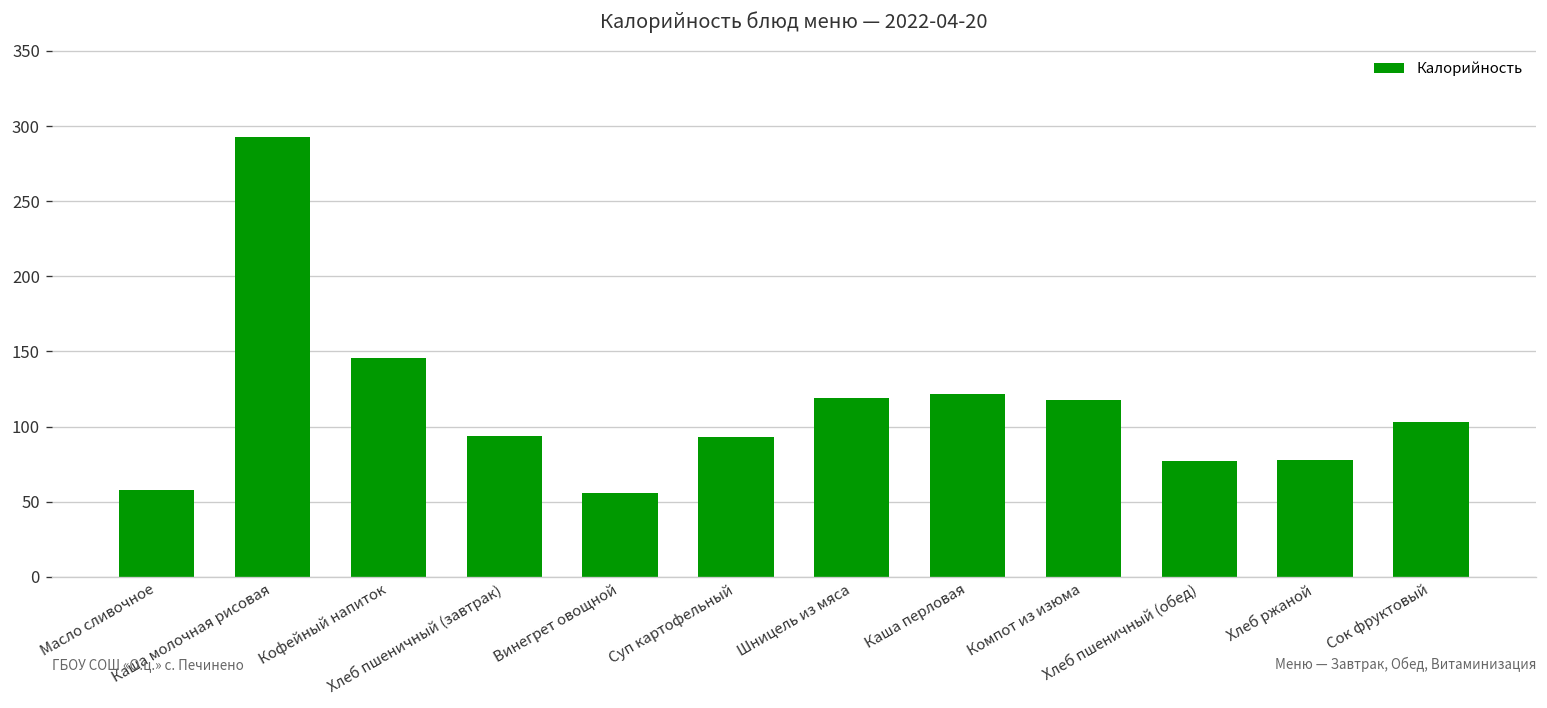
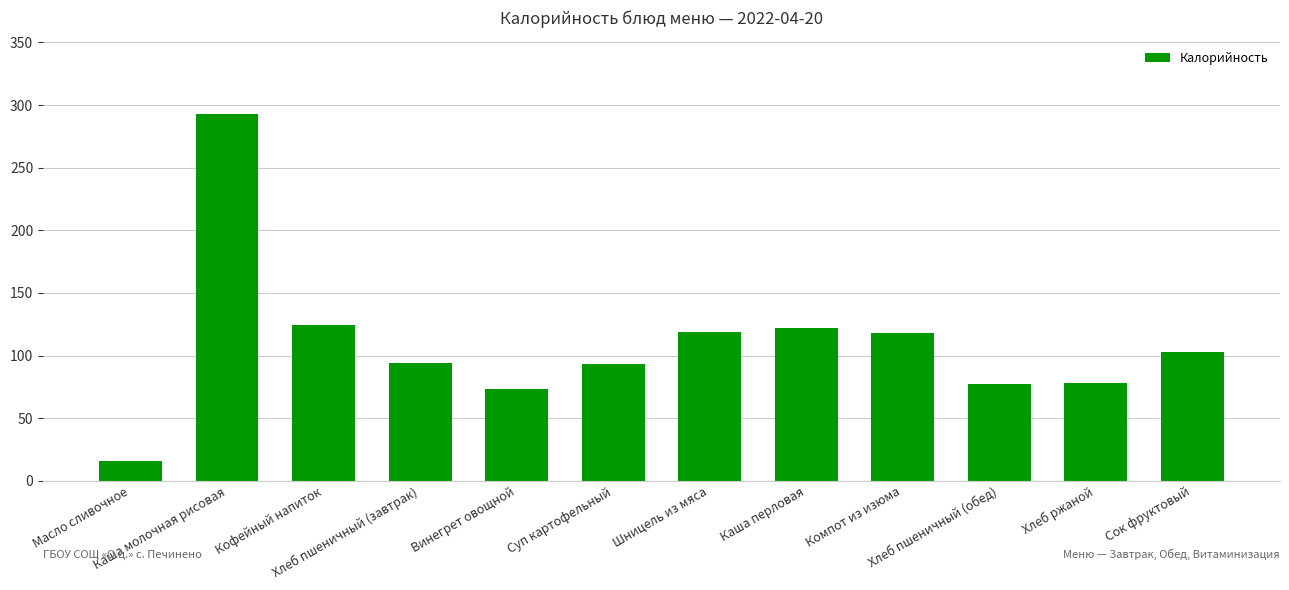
Масло сливочное: 58 -> 16
Кофейный напиток: 146 -> 124
Винегрет овощной: 56 -> 73
